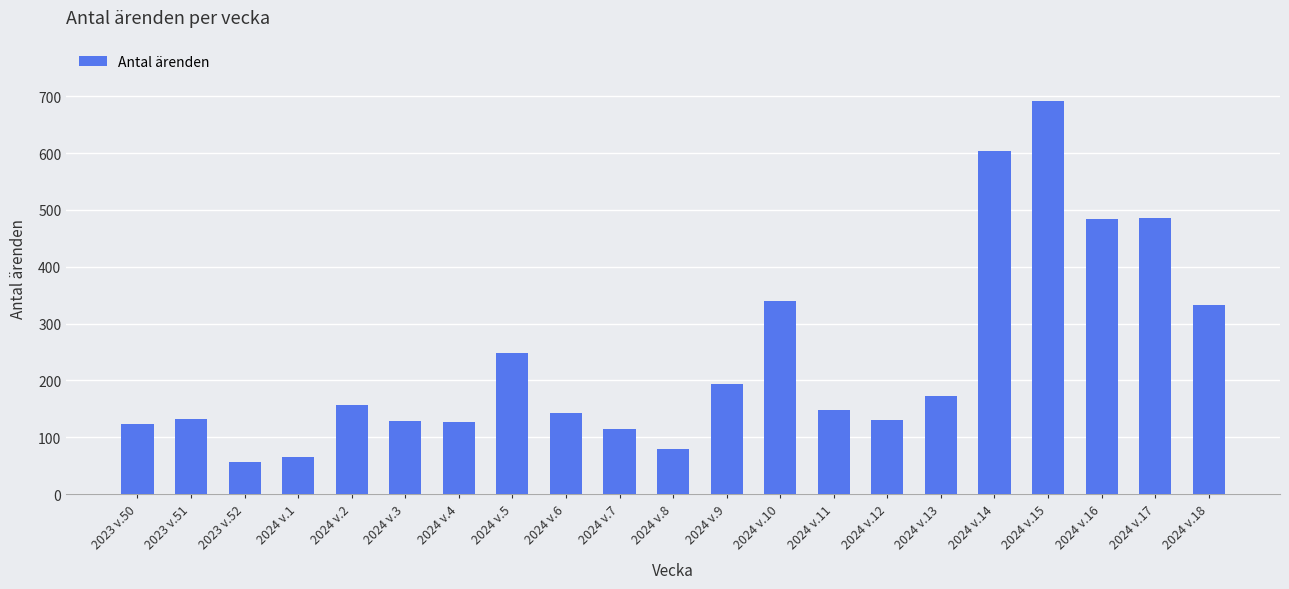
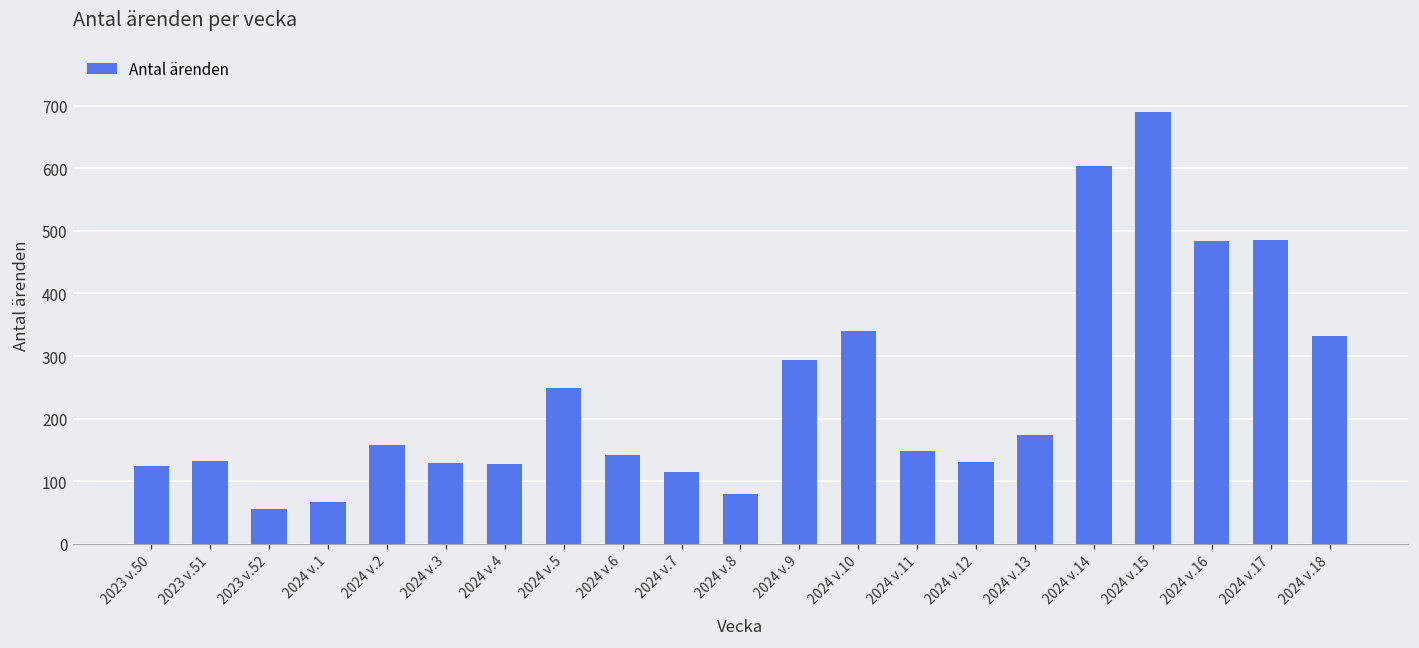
2024 v.9: 190 -> 290
